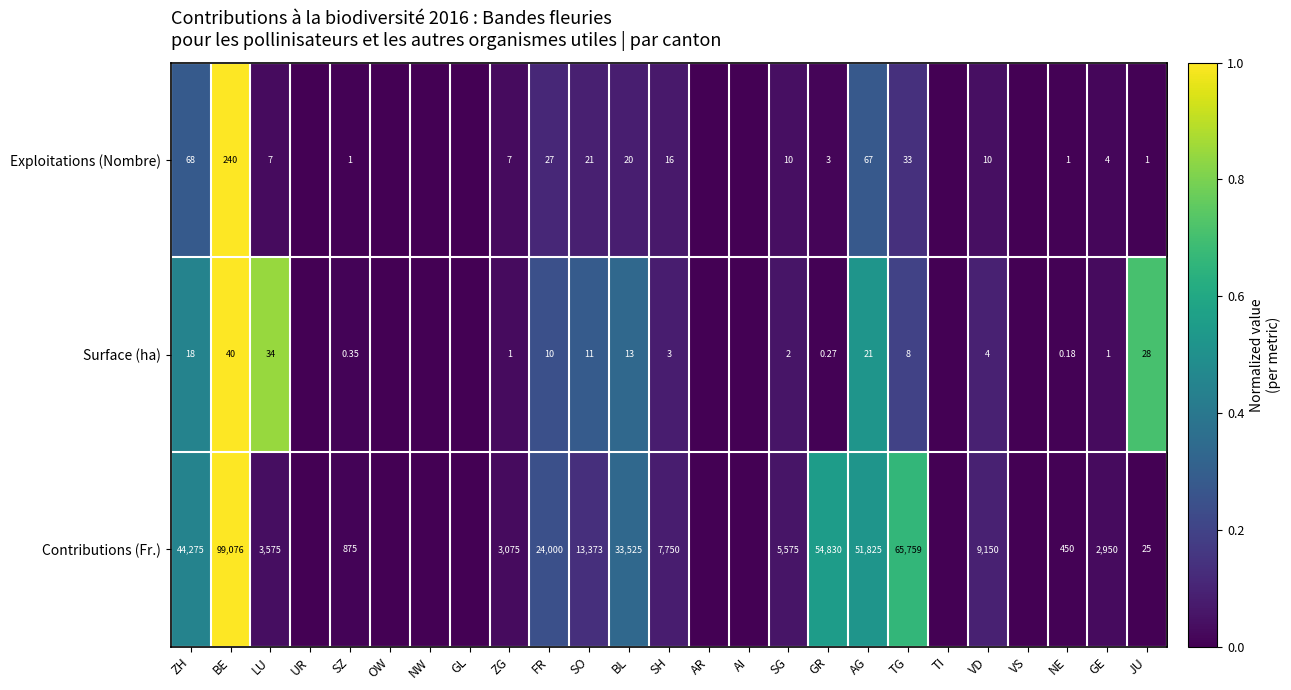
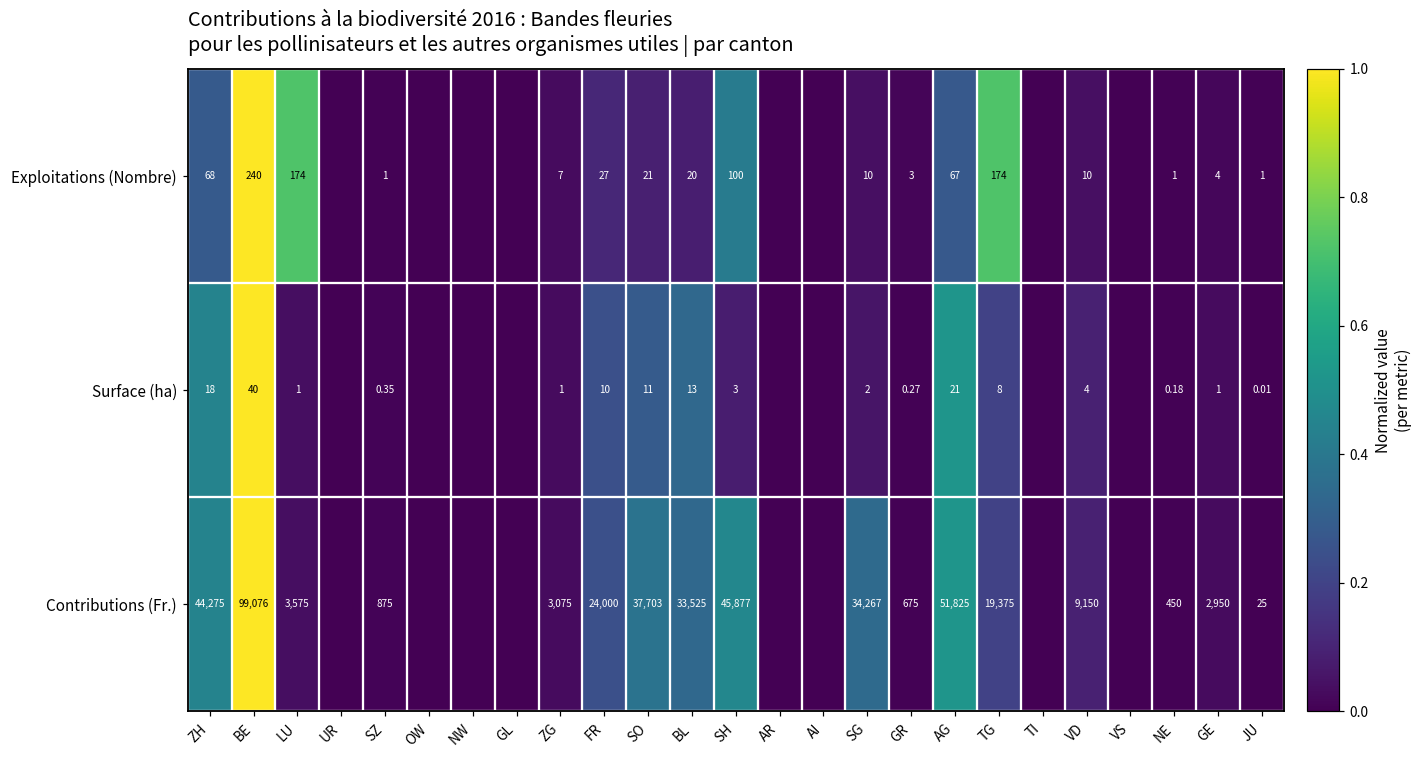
Exploitations (Nombre), LU: 7 -> 174
Exploitations (Nombre), SH: 16 -> 100
Exploitations (Nombre), TG: 33 -> 174
Surface (ha), LU: 34 -> 1
Surface (ha), JU: 28 -> 0.01
Contributions (Fr.), SO: 13,373 -> 37,703
Contributions (Fr.), SH: 7,750 -> 45,877
Contributions (Fr.), SG: 5,575 -> 34,267
Contributions (Fr.), GR: 54,830 -> 675
Contributions (Fr.), TG: 65,759 -> 19,375
